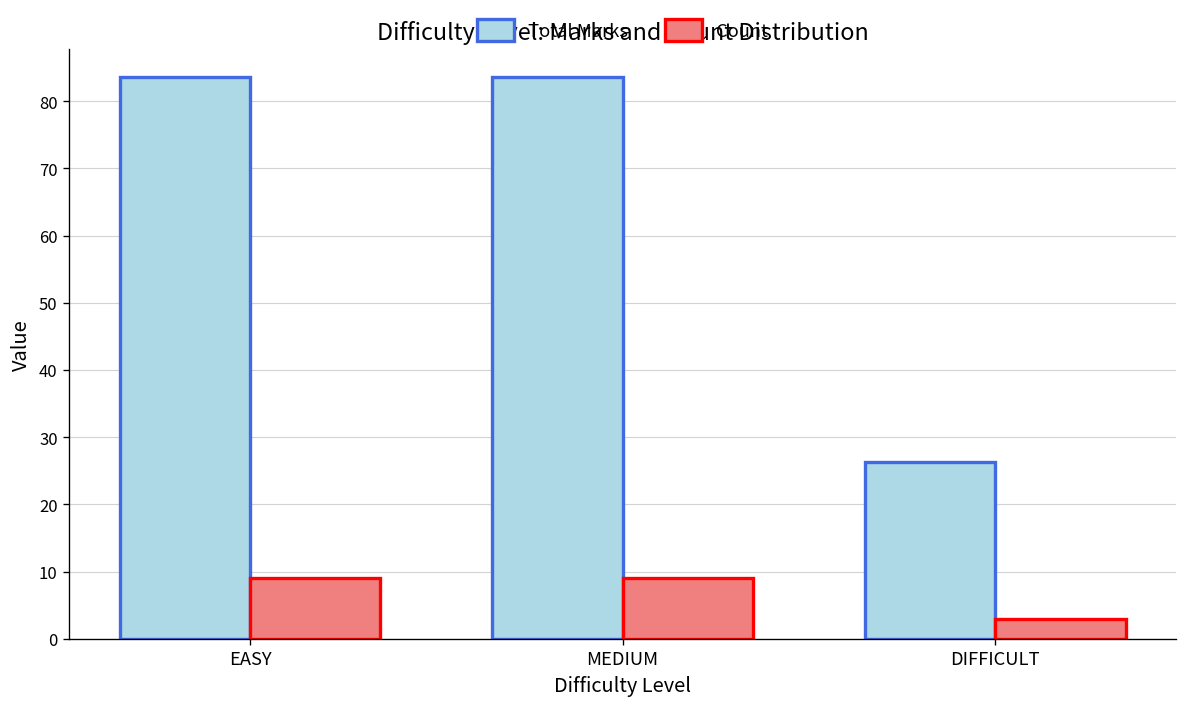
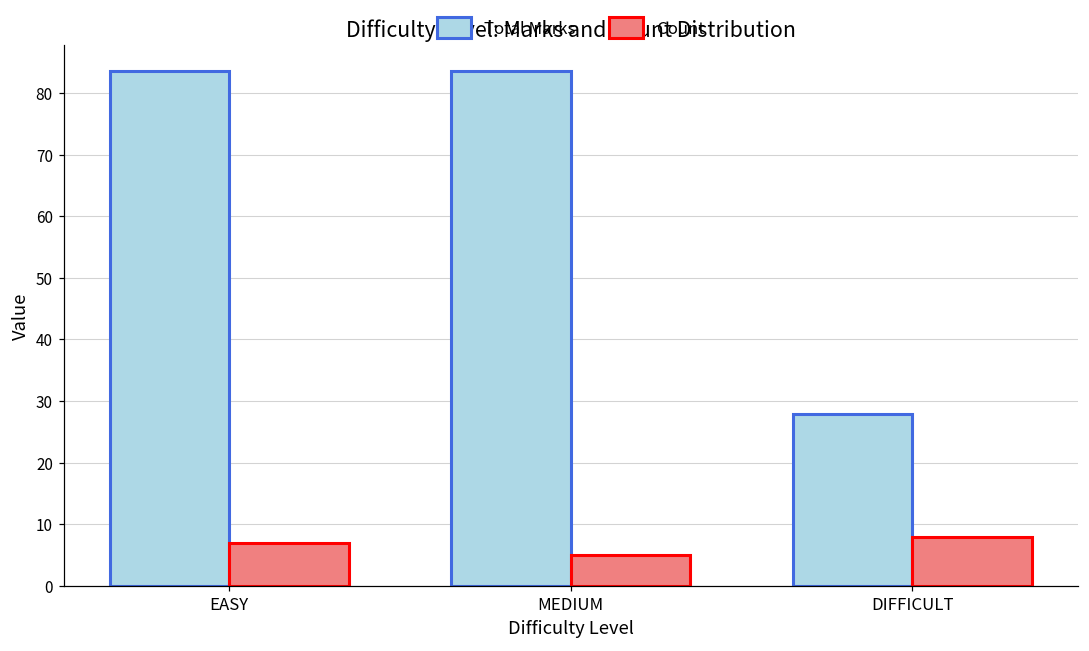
Count, EASY: 9 -> 7
Count, MEDIUM: 9 -> 5
Total Marks, DIFFICULT: 26 -> 28
Count, DIFFICULT: 3 -> 8
